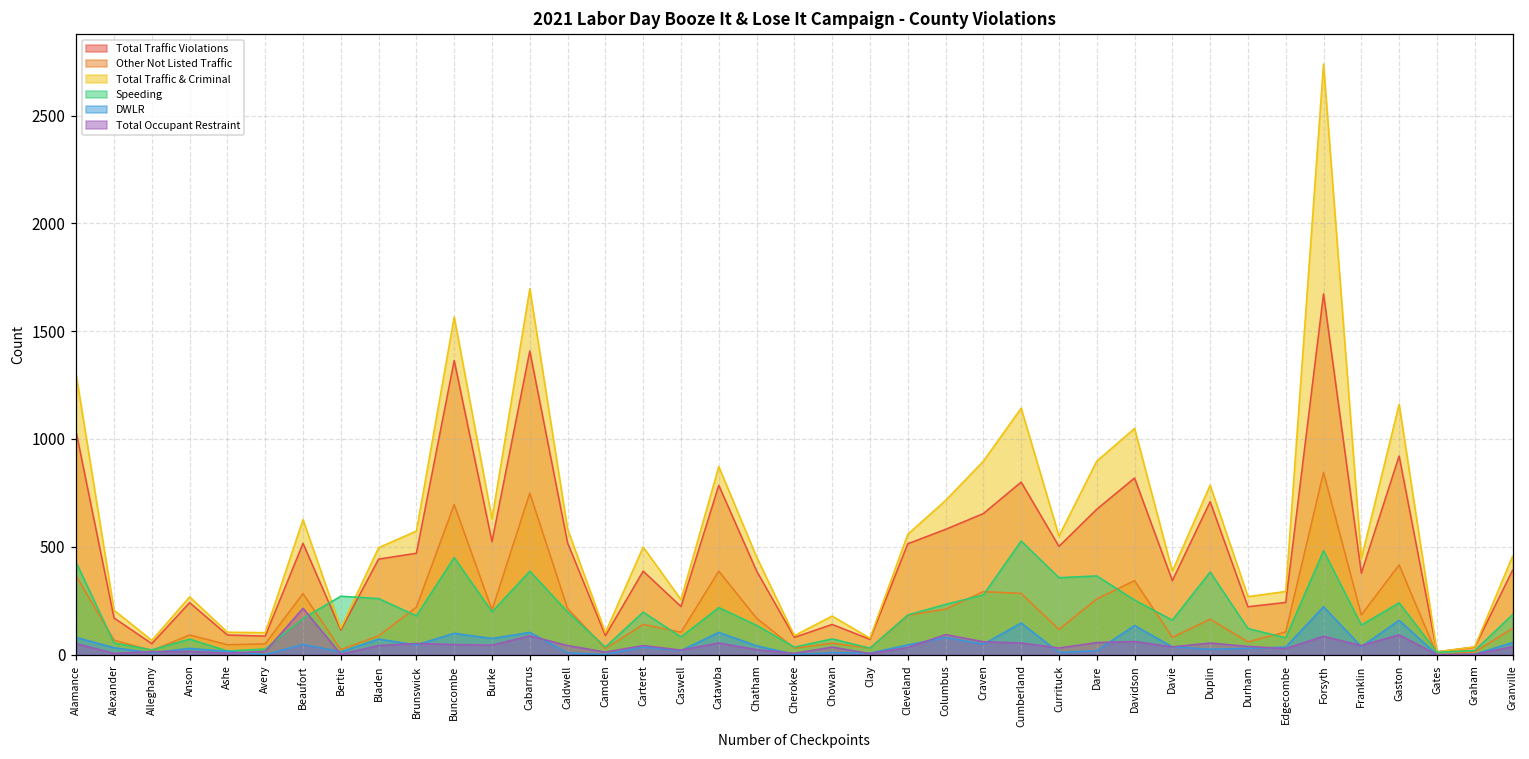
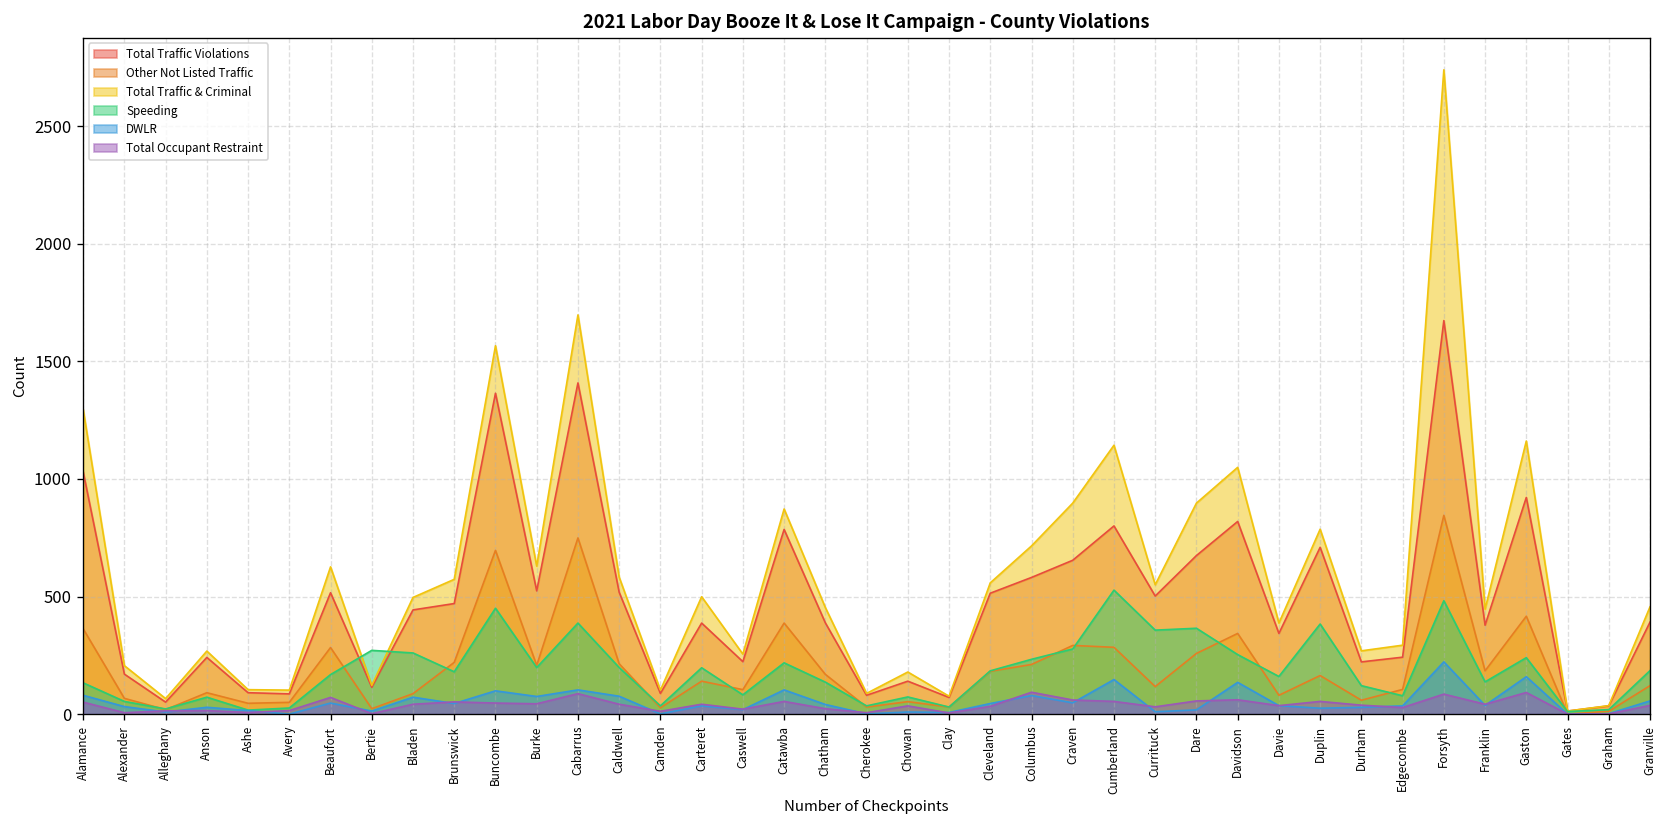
Speeding, Alamance: 430 -> 130
Total Occupant Restraint, Beaufort: 220 -> 70
DWLR, Caldwell: 10 -> 80
